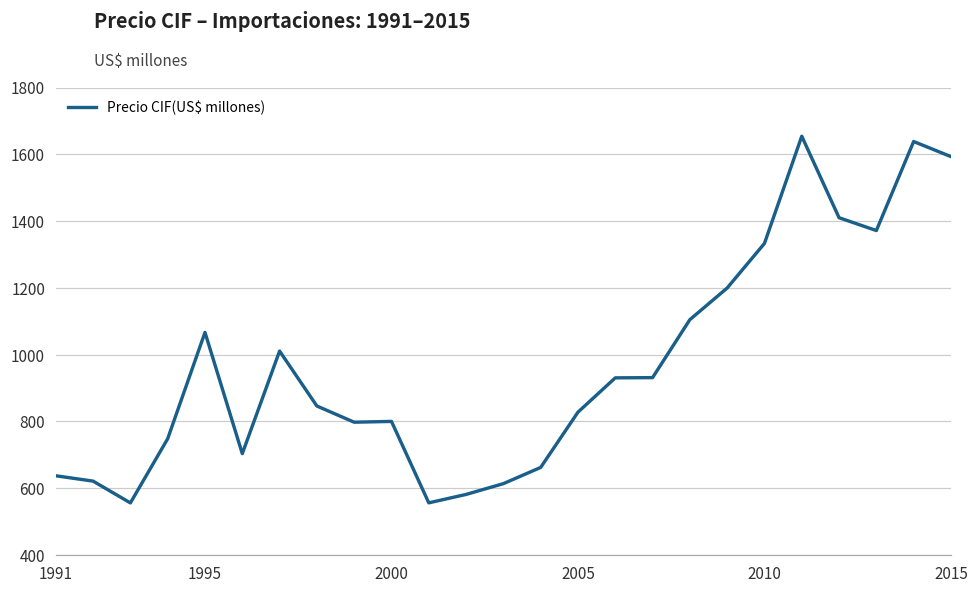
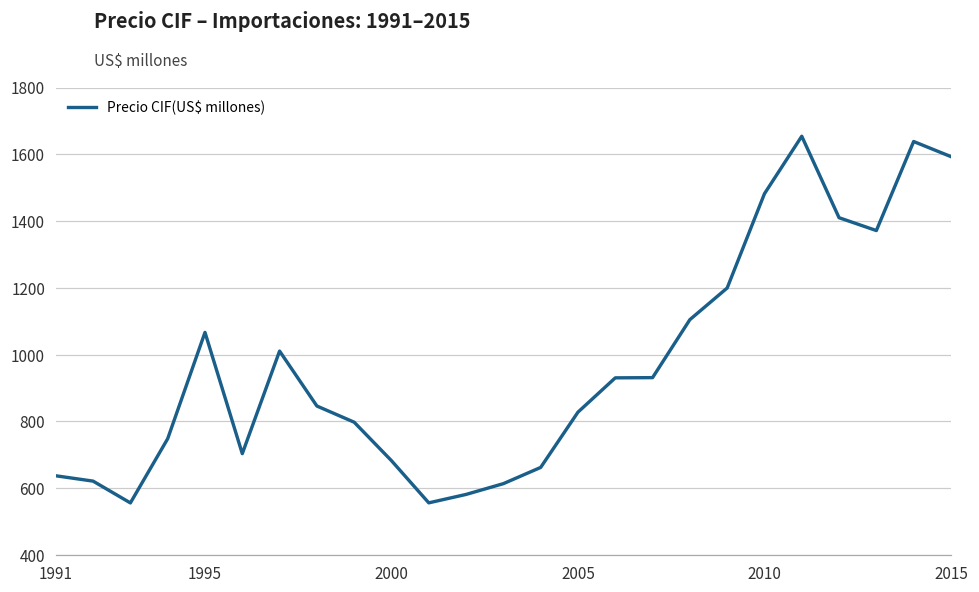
2000: 800 -> 680
2010: 1330 -> 1480
